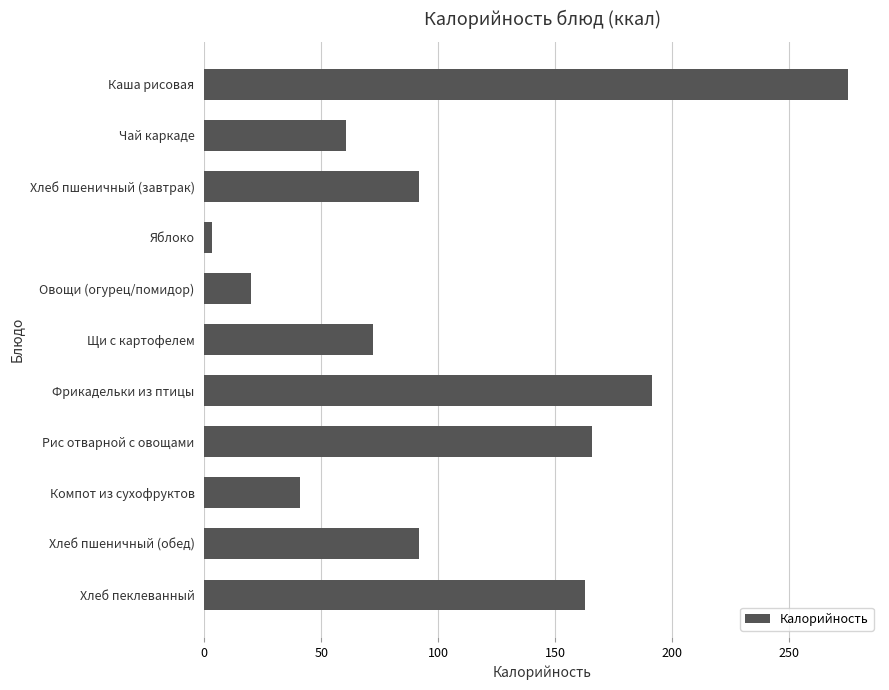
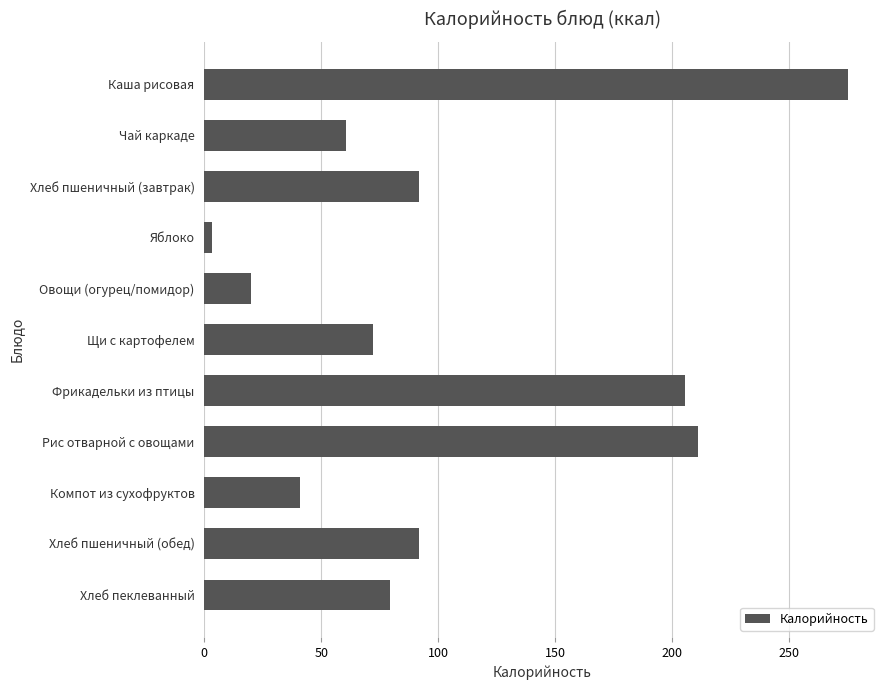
Фрикадельки из птицы: 191 -> 206
Рис отварной с овощами: 166 -> 211
Хлеб пеклеванный: 163 -> 79
